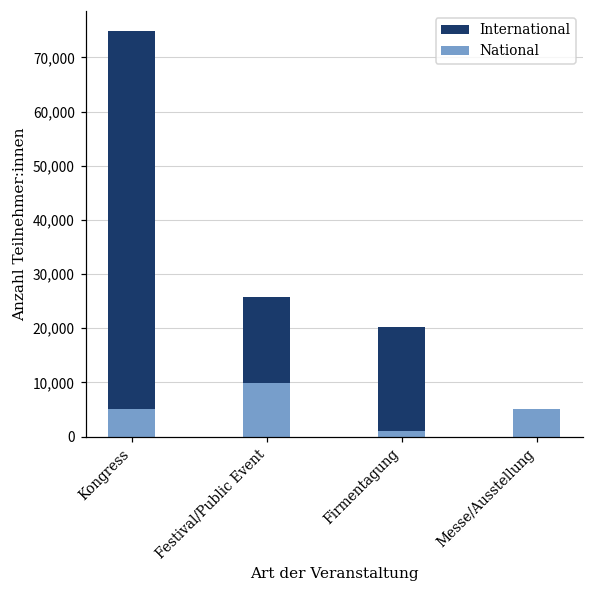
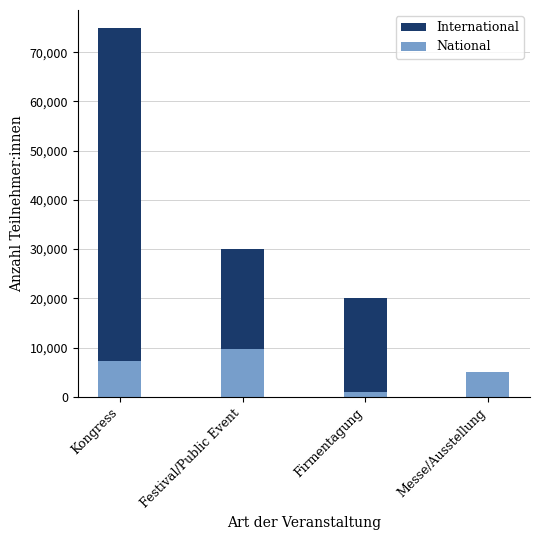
National, Kongress: 5,000 -> 7,000
International, Festival/Public Event: 26,000 -> 30,000
